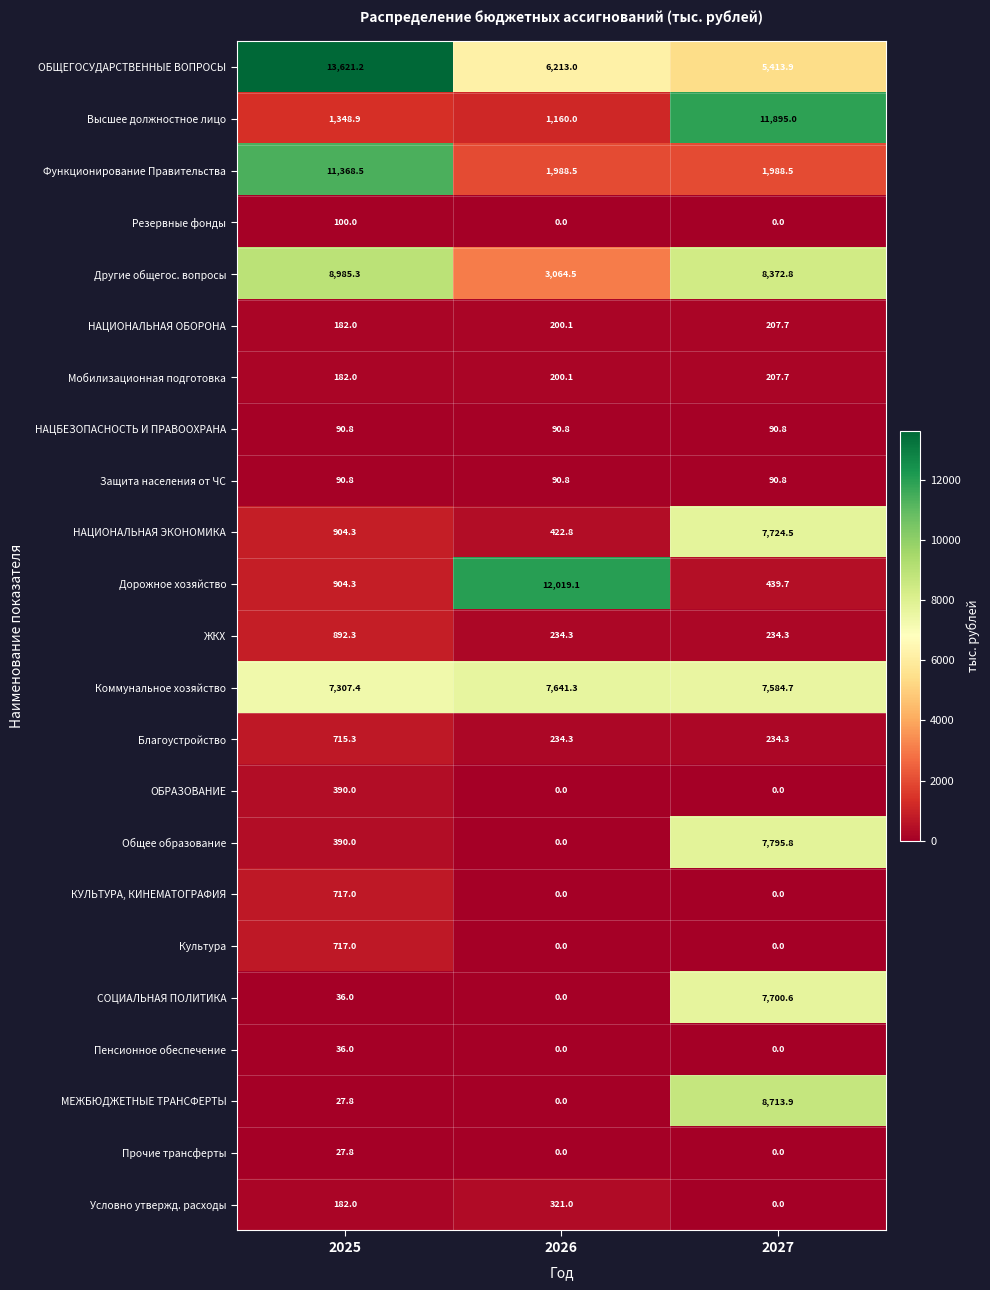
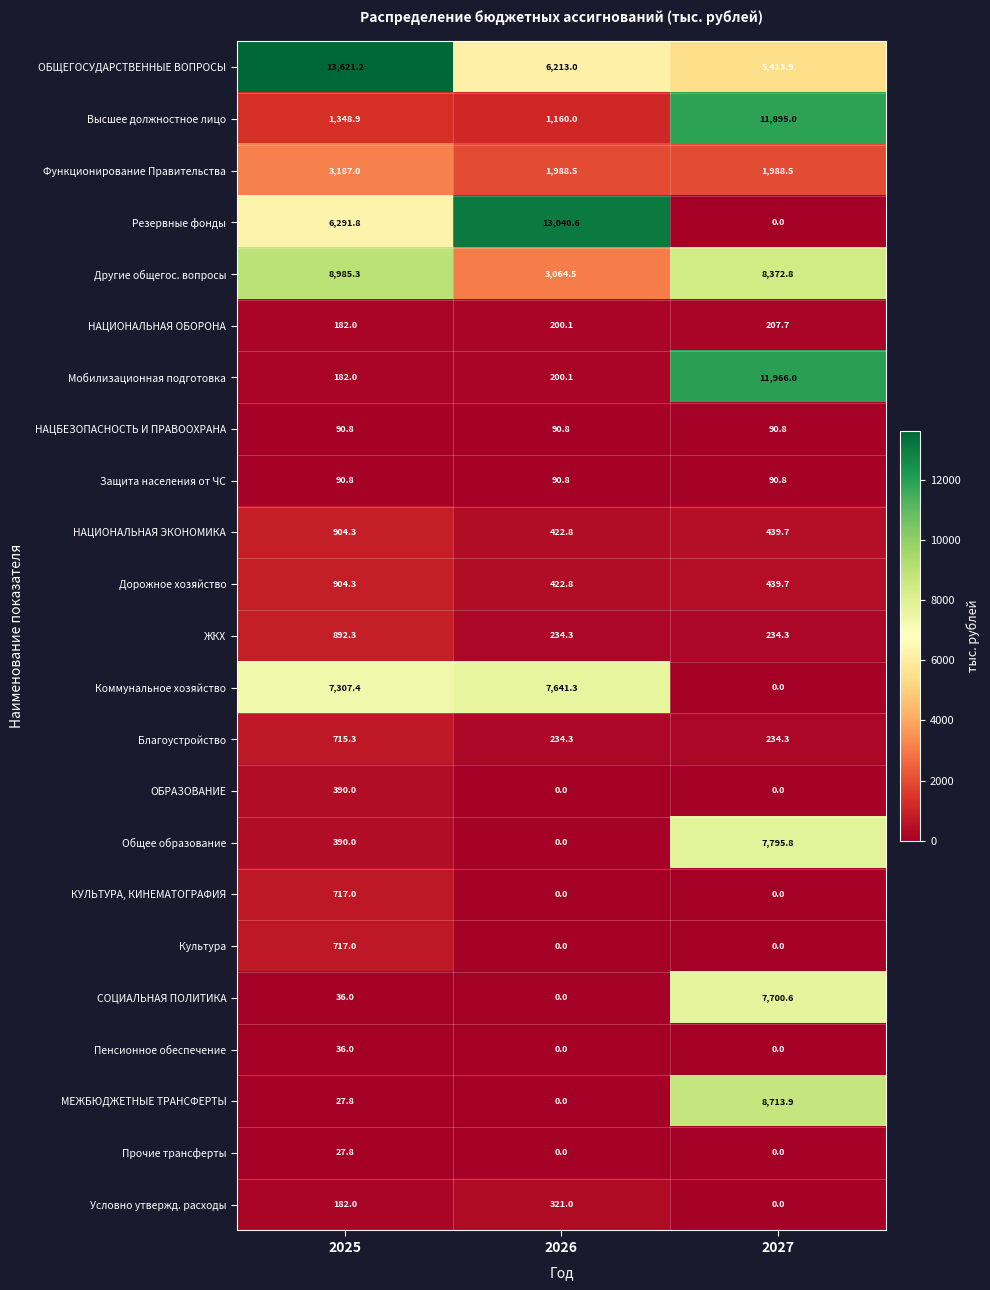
Функционирование Правительства, 2025: 11,368.5 -> 3,187.0
Резервные фонды, 2025: 100.0 -> 6,291.8
Резервные фонды, 2026: 0.0 -> 13,040.6
Мобилизационная подготовка, 2027: 207.7 -> 11,966.0
НАЦИОНАЛЬНАЯ ЭКОНОМИКА, 2027: 7,724.5 -> 439.7
Дорожное хозяйство, 2026: 12,019.1 -> 422.8
Коммунальное хозяйство, 2027: 7,584.7 -> 0.0
